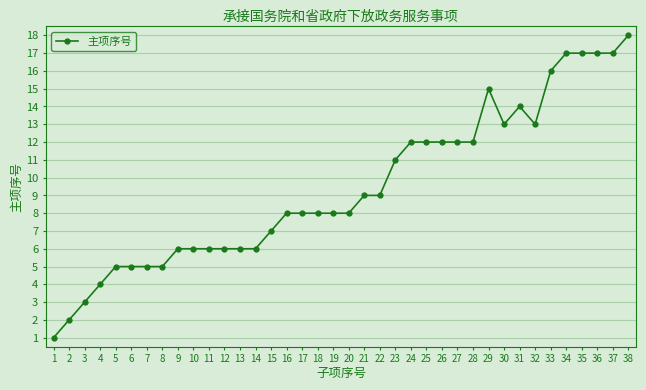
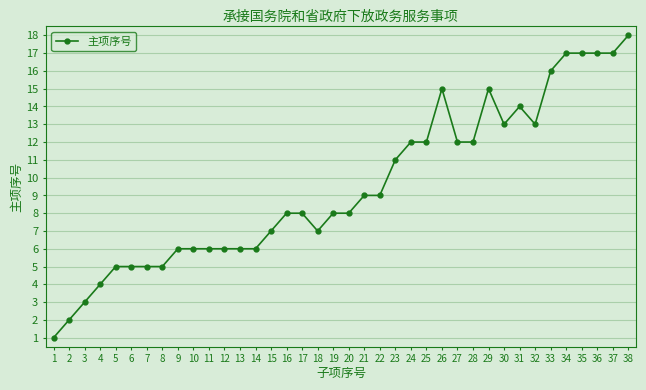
18: 8 -> 7
26: 12 -> 15
